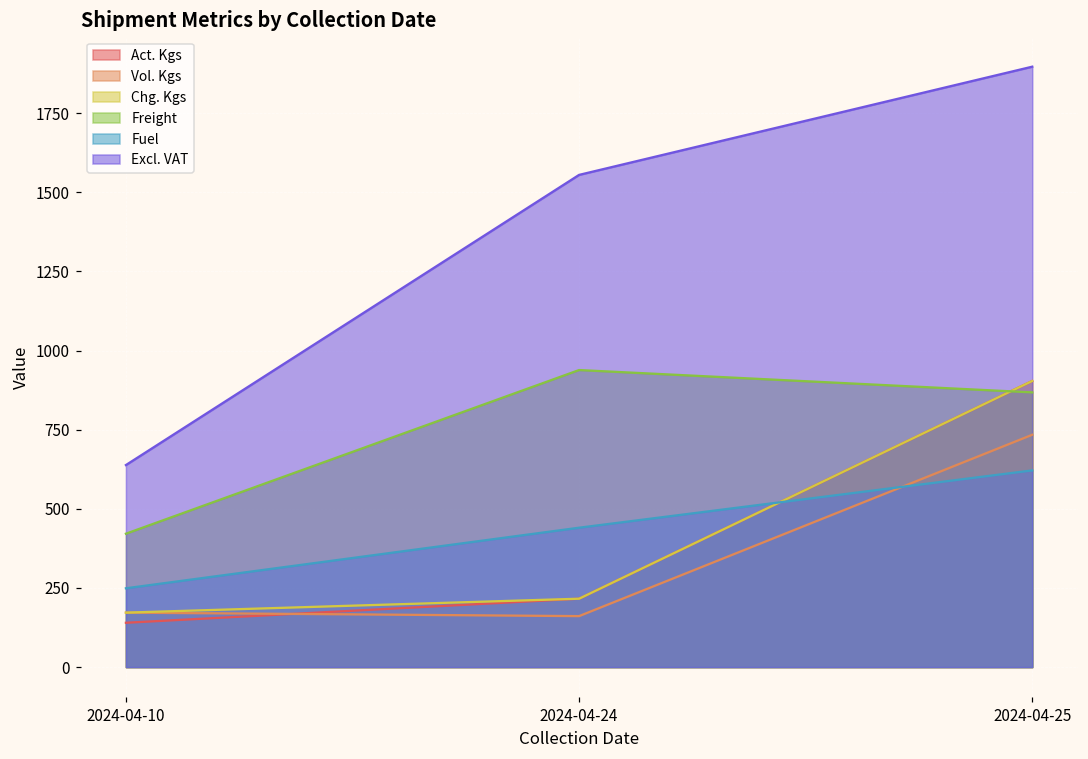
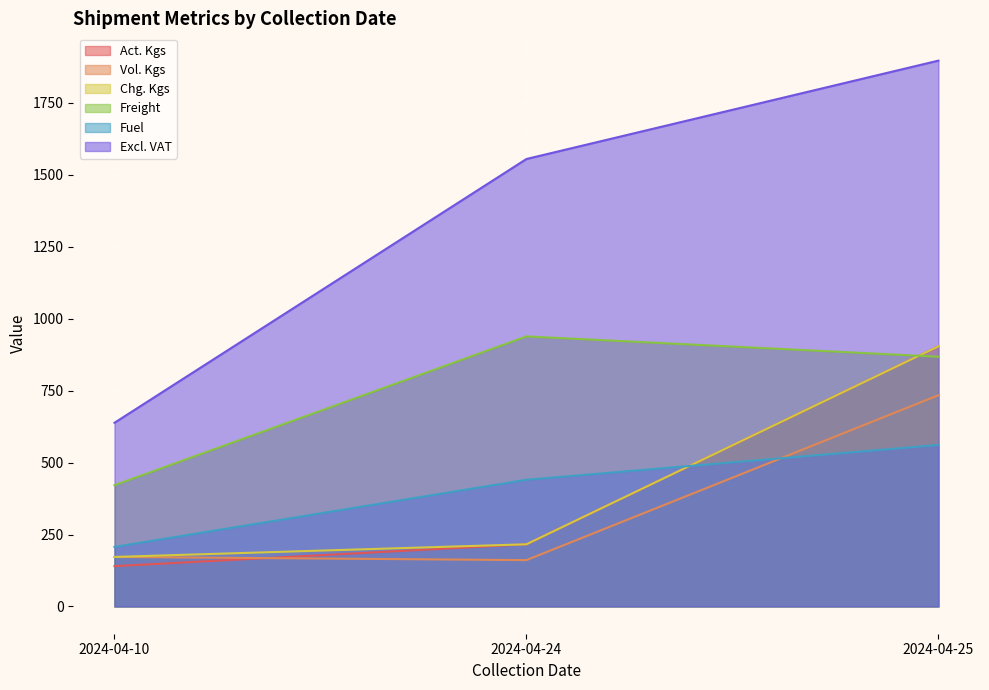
Fuel, 2024-04-10: 250 -> 210
Fuel, 2024-04-25: 620 -> 560
